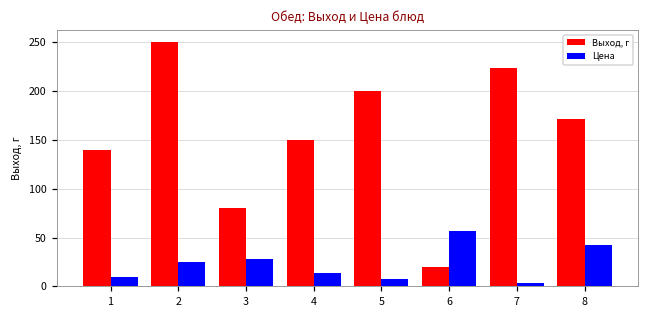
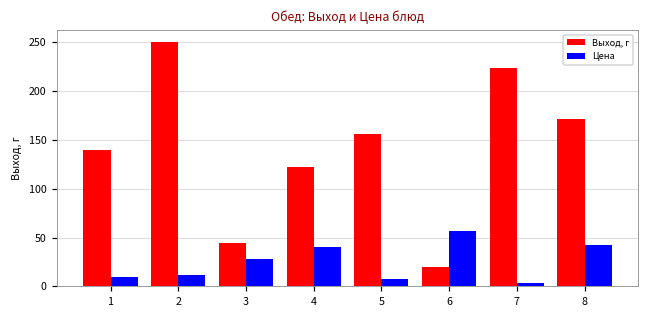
Цена, 2: 30 -> 10
Выход, г, 3: 80 -> 40
Выход, г, 4: 150 -> 120
Цена, 4: 10 -> 40
Выход, г, 5: 200 -> 160
